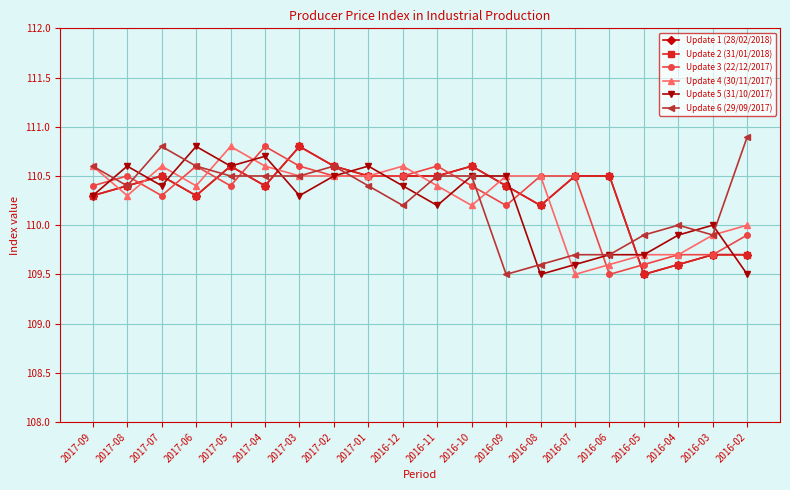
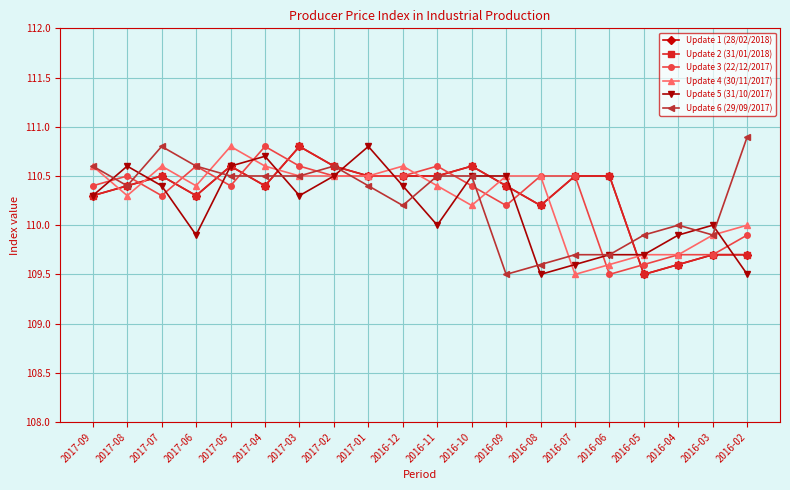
Update 5 (31/10/2017), 2017-06: 110.8 -> 109.9
Update 5 (31/10/2017), 2017-01: 110.6 -> 110.8
Update 5 (31/10/2017), 2016-11: 110.2 -> 110.0
